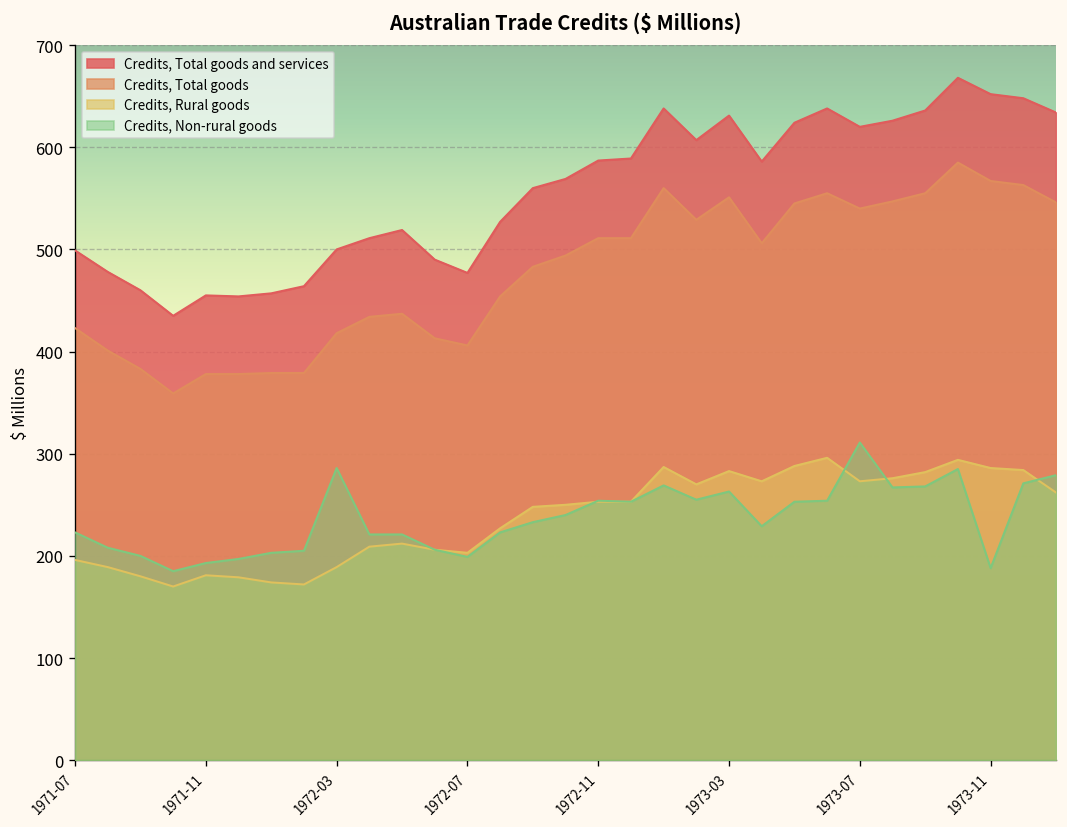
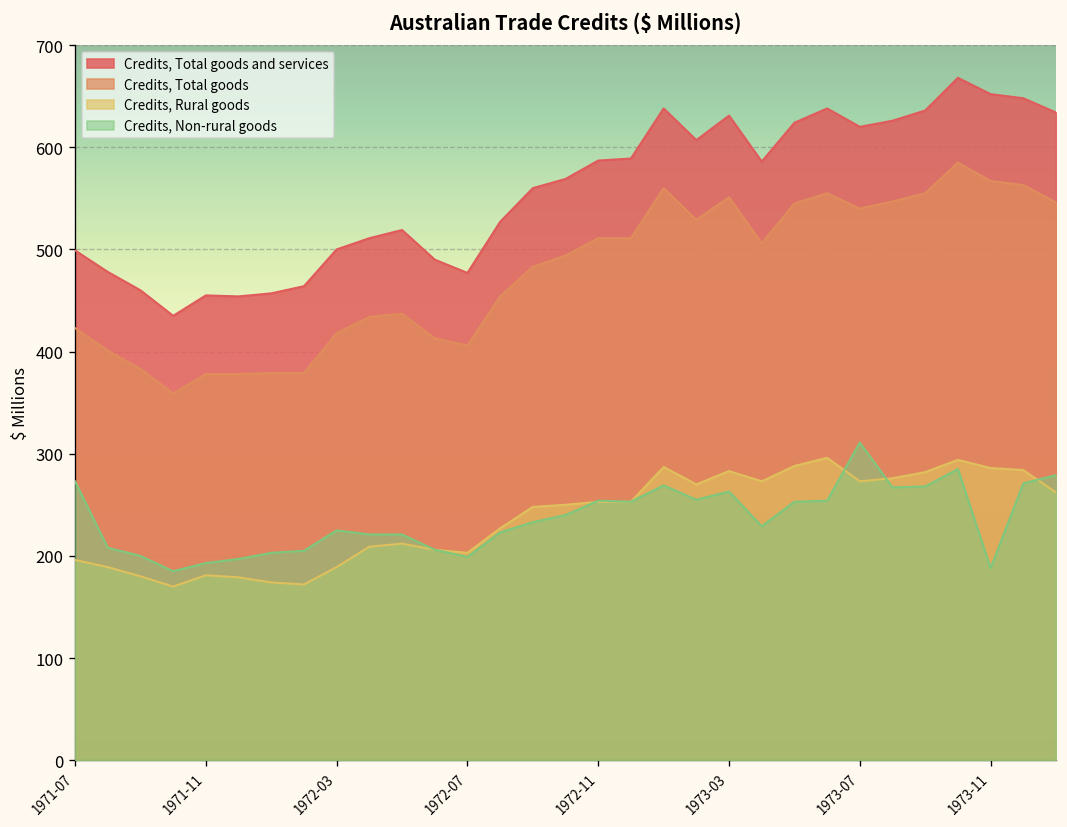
Credits, Non-rural goods, 1971-07: 220 -> 270
Credits, Non-rural goods, 1972-03: 290 -> 230
